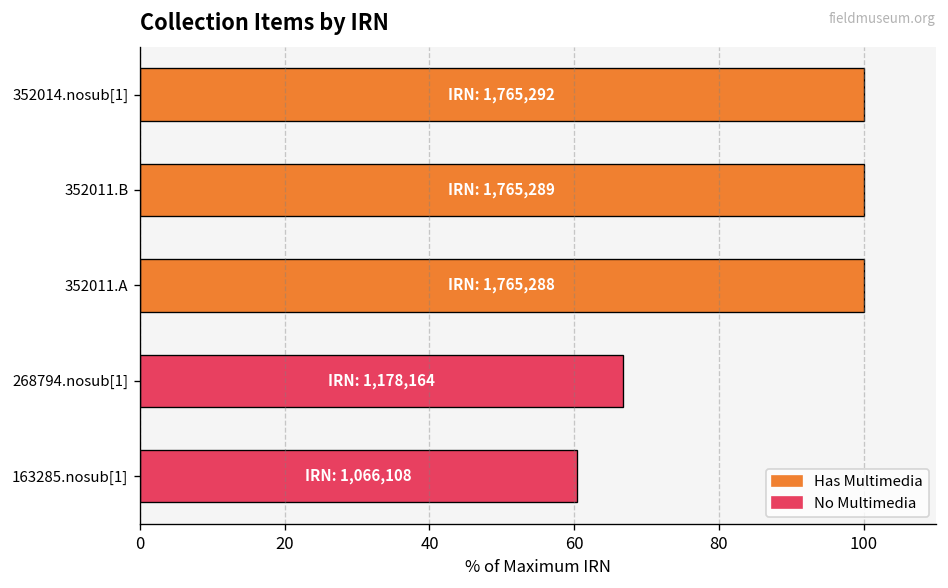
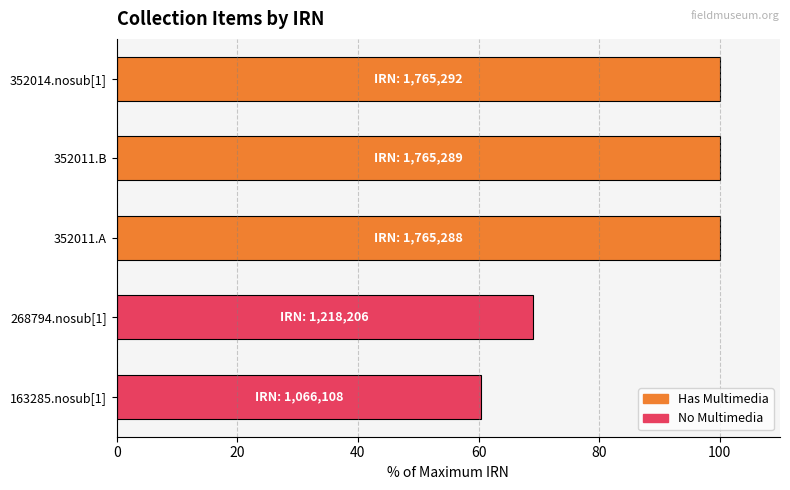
268794.nosub[1]: 1,178,164 -> 1,218,206
